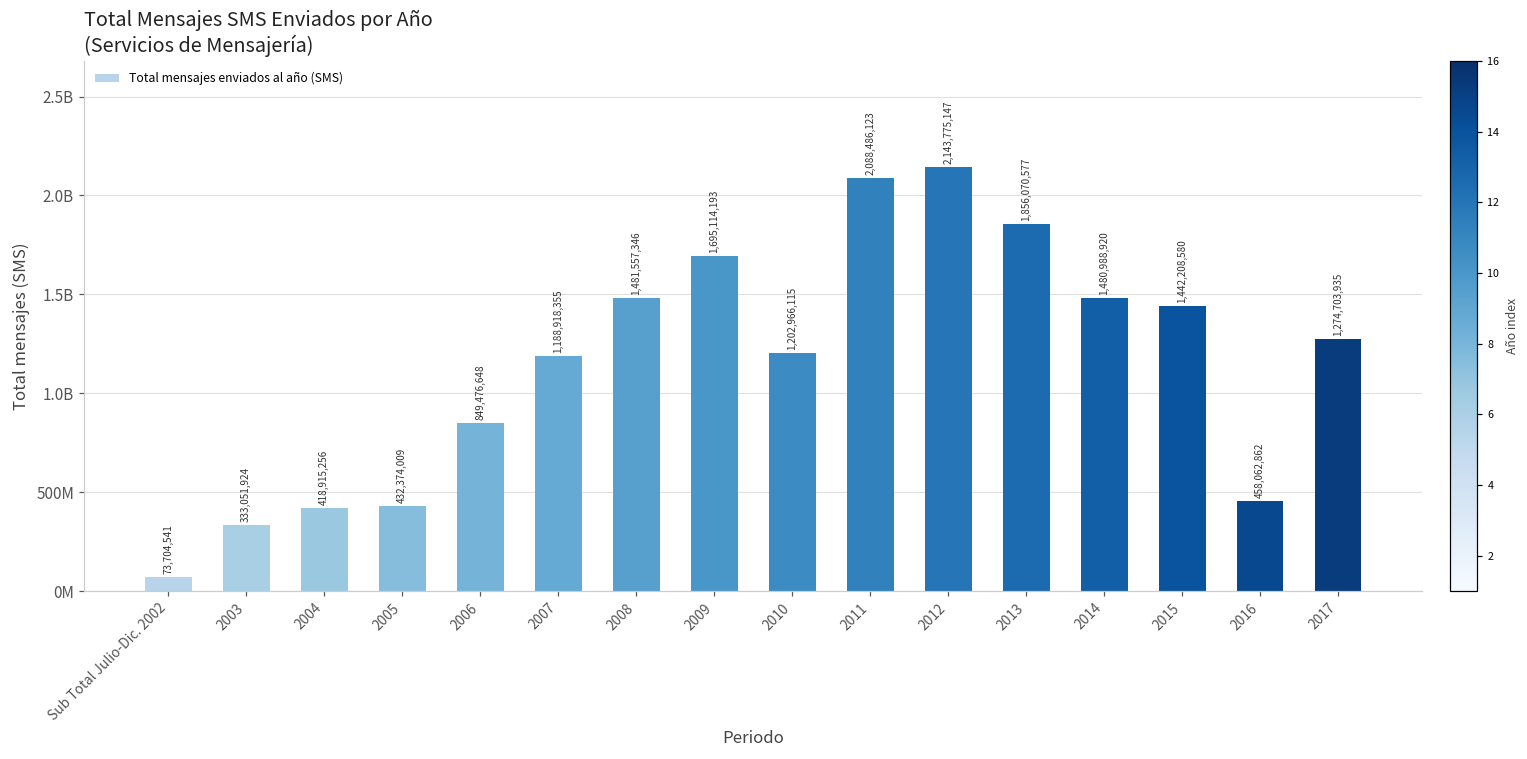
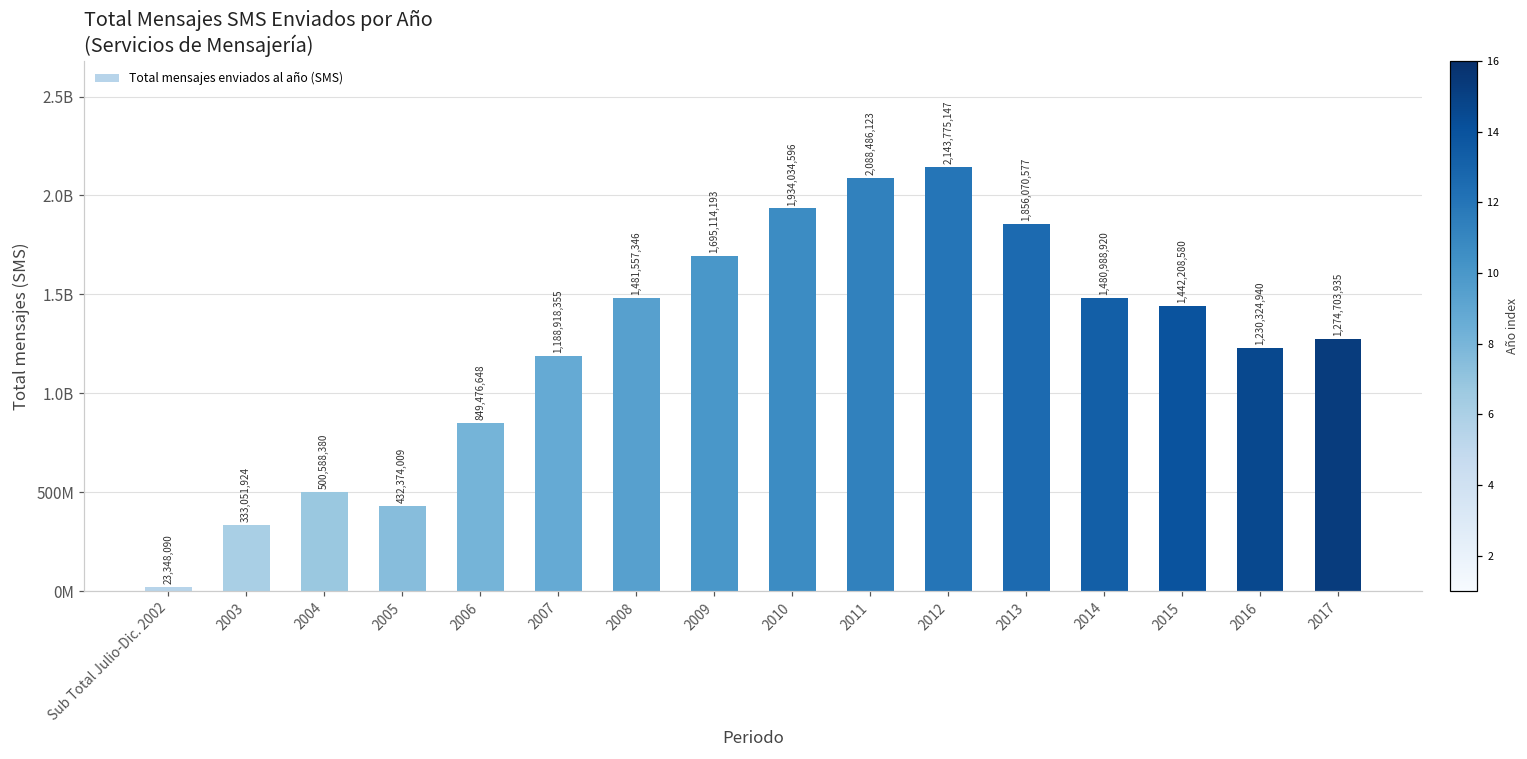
Sub Total Julio-Dic. 2002: 73,704,541 -> 23,348,090
2004: 418,915,256 -> 500,588,380
2010: 1,202,966,115 -> 1,934,034,596
2016: 458,062,862 -> 1,230,324,940
